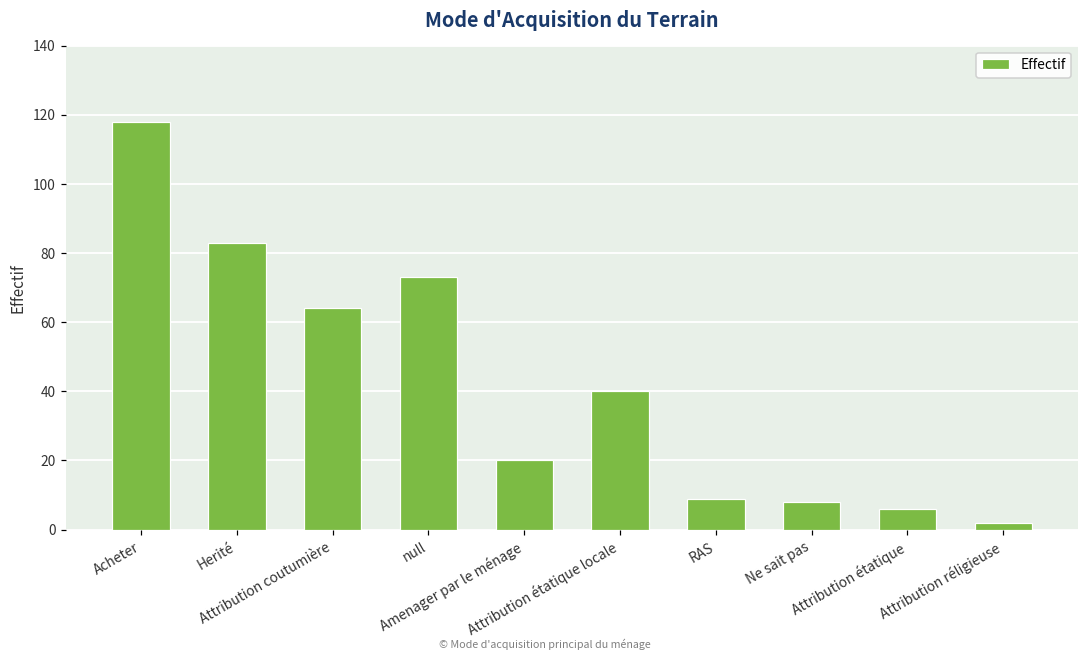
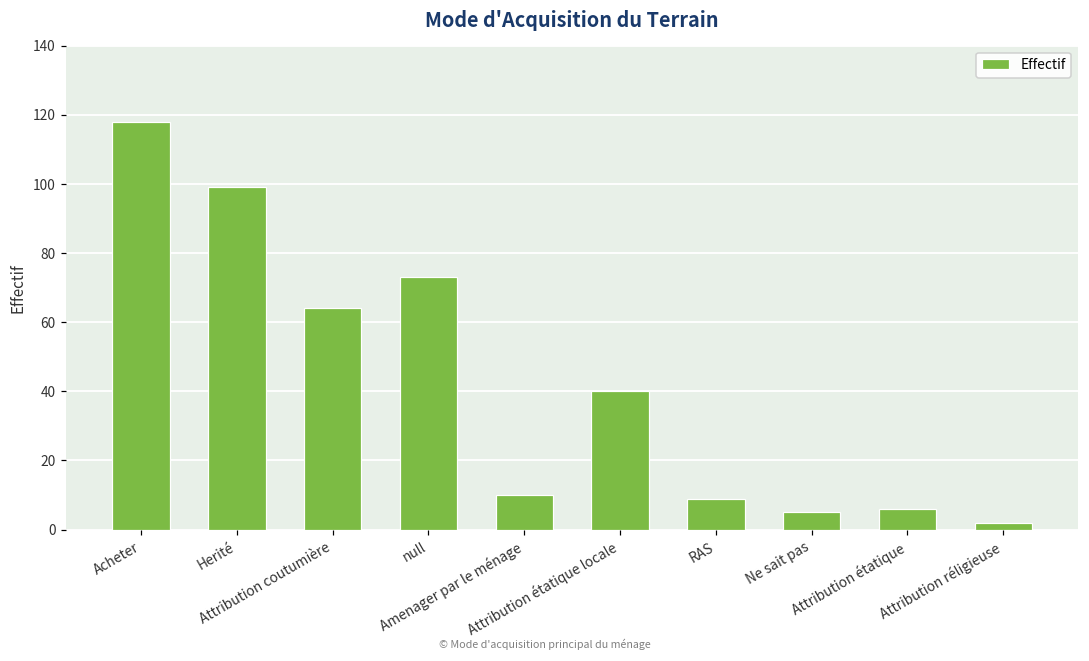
Herité: 83 -> 99
Amenager par le ménage: 20 -> 10
Ne sait pas: 8 -> 5
